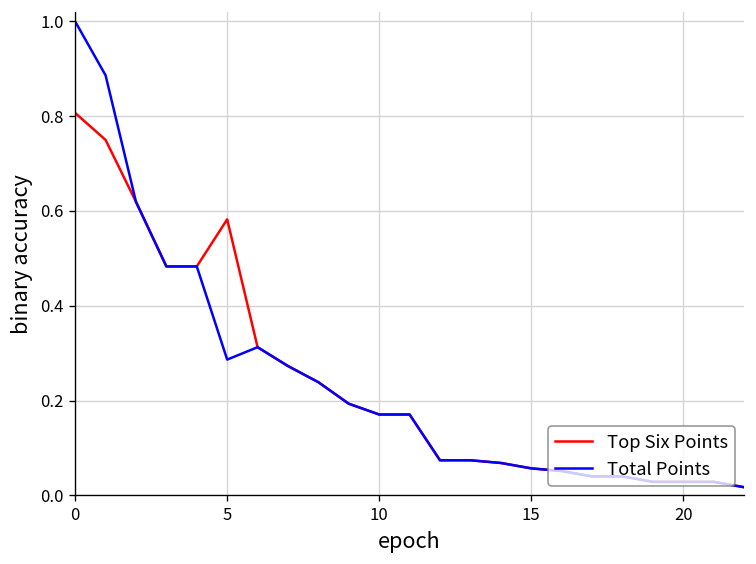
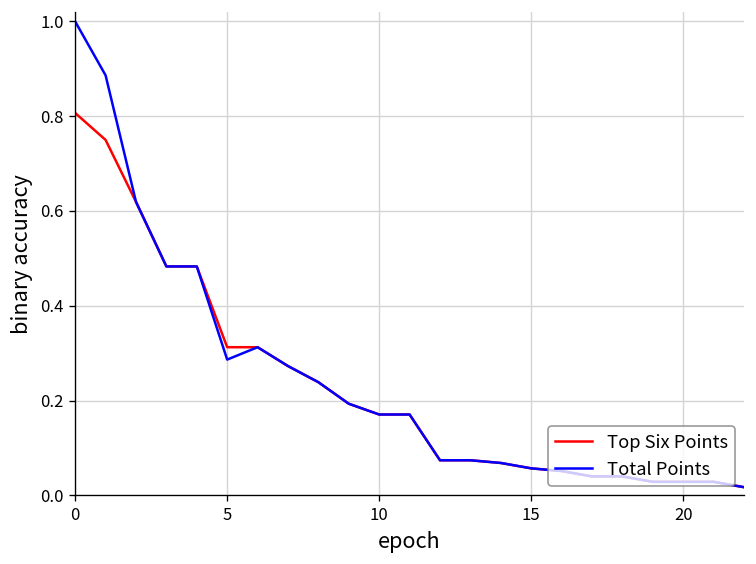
Top Six Points, 5: 0.58 -> 0.31
